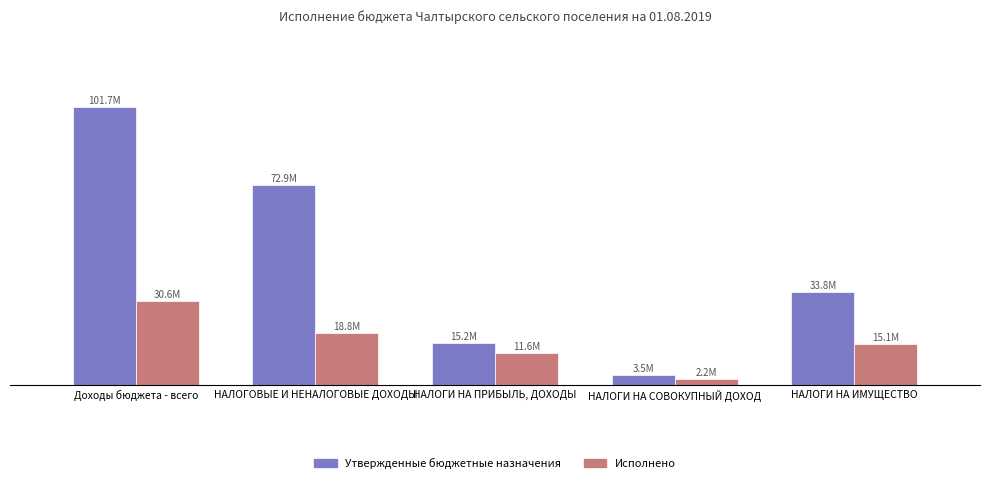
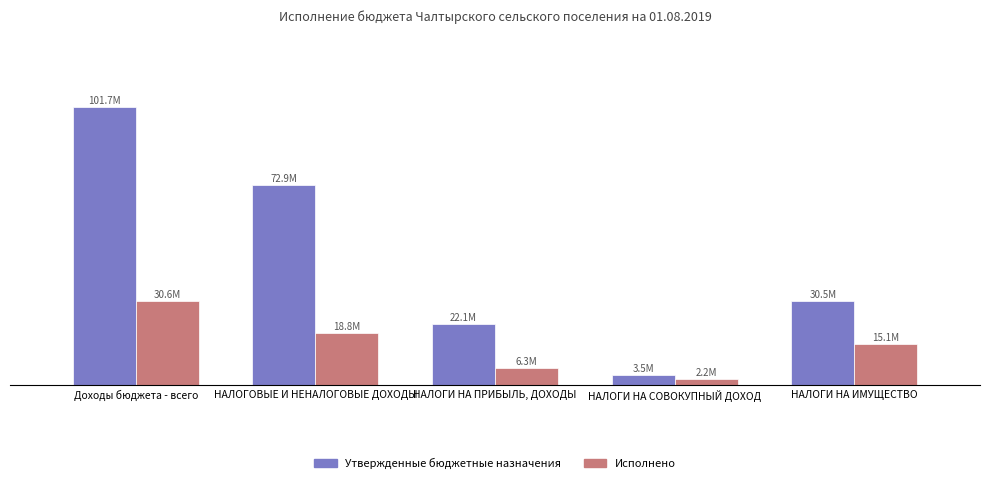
Утвержденные бюджетные назначения, НАЛОГИ НА ПРИБЫЛЬ, ДОХОДЫ: 15.2M -> 22.1M
Исполнено, НАЛОГИ НА ПРИБЫЛЬ, ДОХОДЫ: 11.6M -> 6.3M
Утвержденные бюджетные назначения, НАЛОГИ НА ИМУЩЕСТВО: 33.8M -> 30.5M
